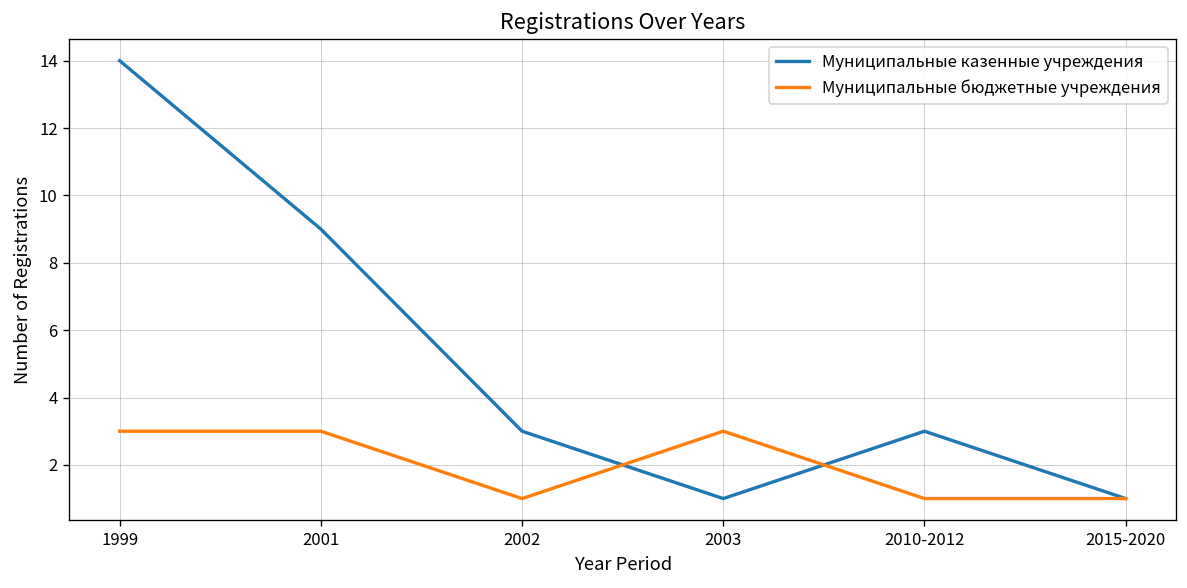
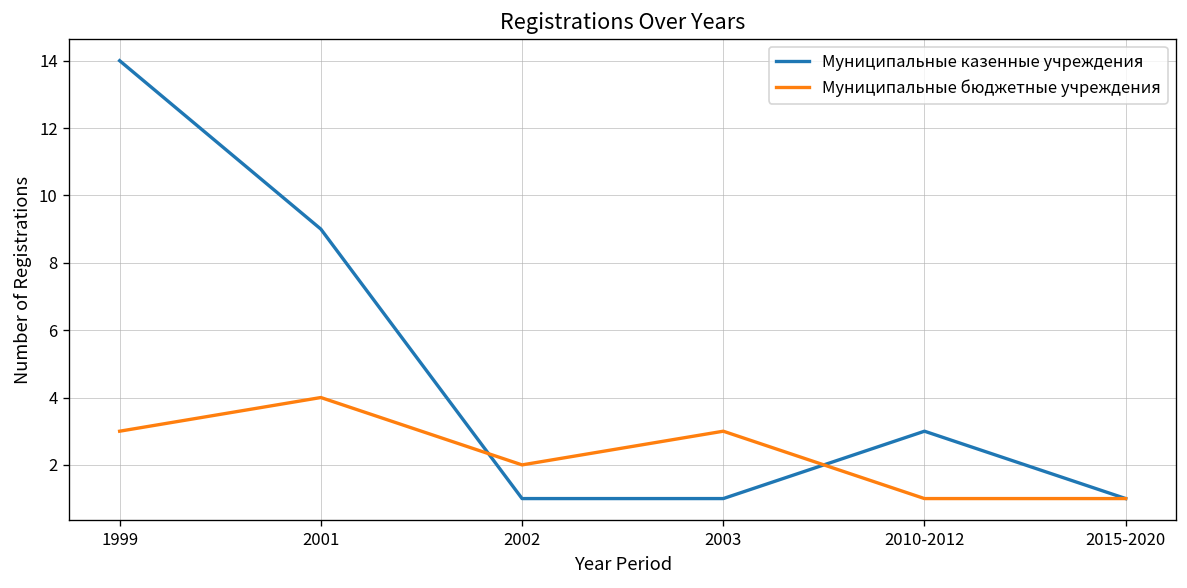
Муниципальные бюджетные учреждения, 2001: 3 -> 4
Муниципальные казенные учреждения, 2002: 3 -> 1
Муниципальные бюджетные учреждения, 2002: 1 -> 2
